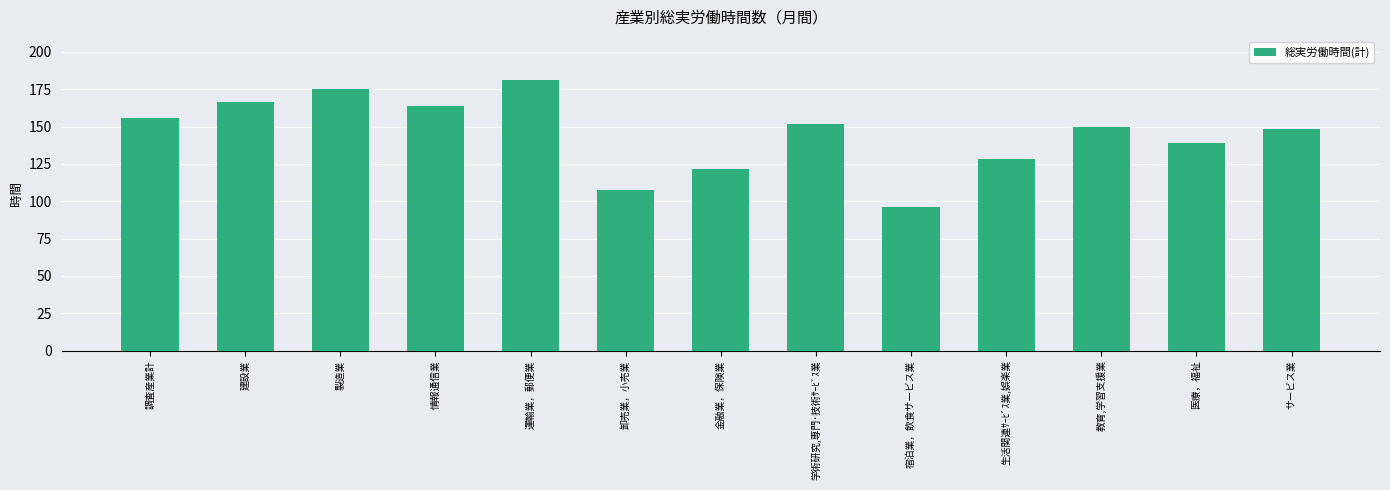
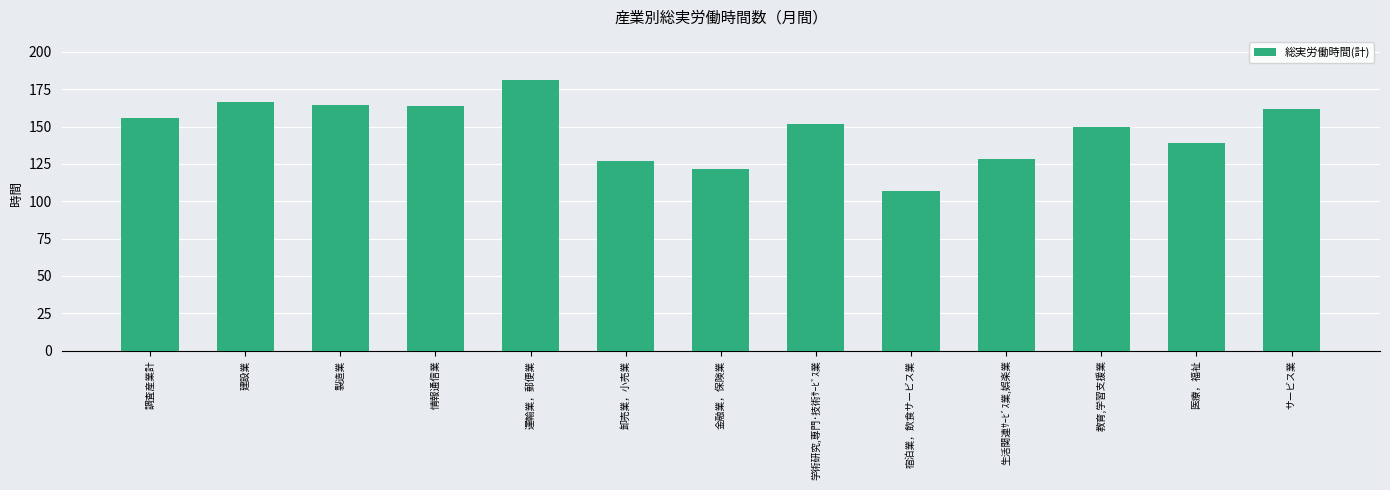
製造業: 175 -> 164
卸売業，小売業: 107 -> 127
宿泊業，飲食サービス業: 96 -> 107
サービス業: 149 -> 162
